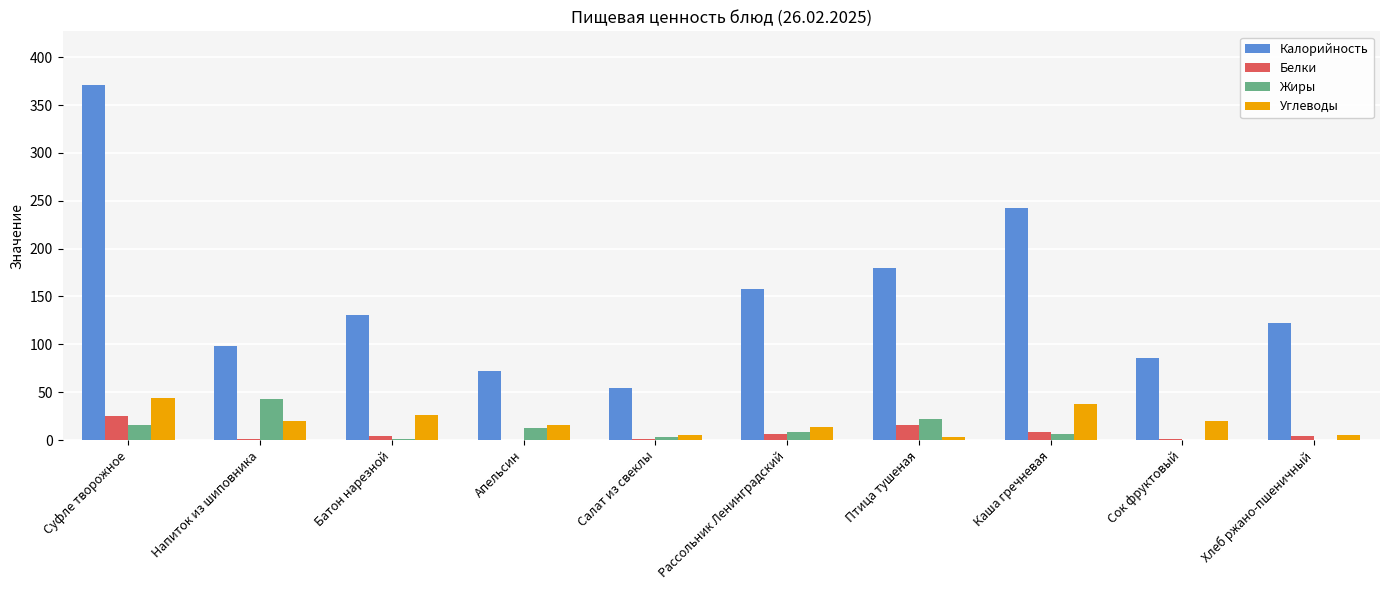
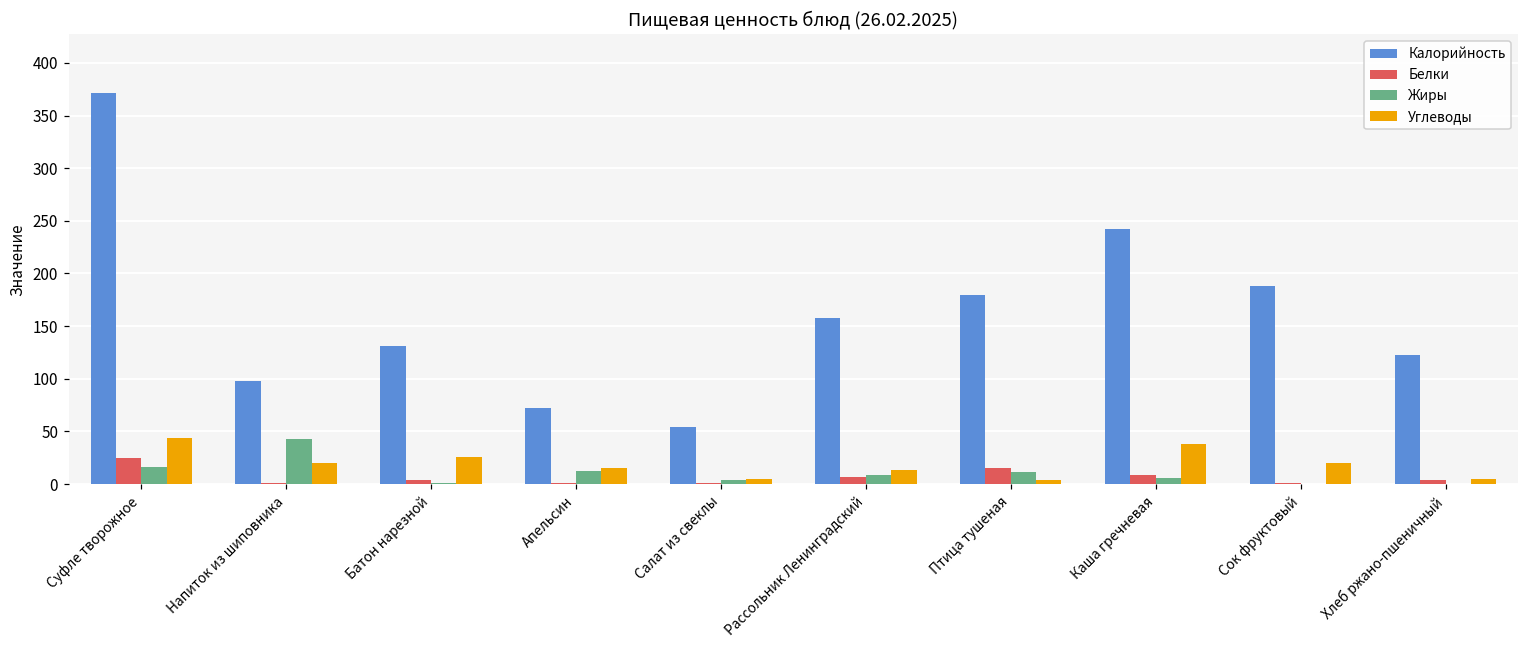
Жиры, Птица тушеная: 20 -> 10
Калорийность, Сок фруктовый: 90 -> 190
